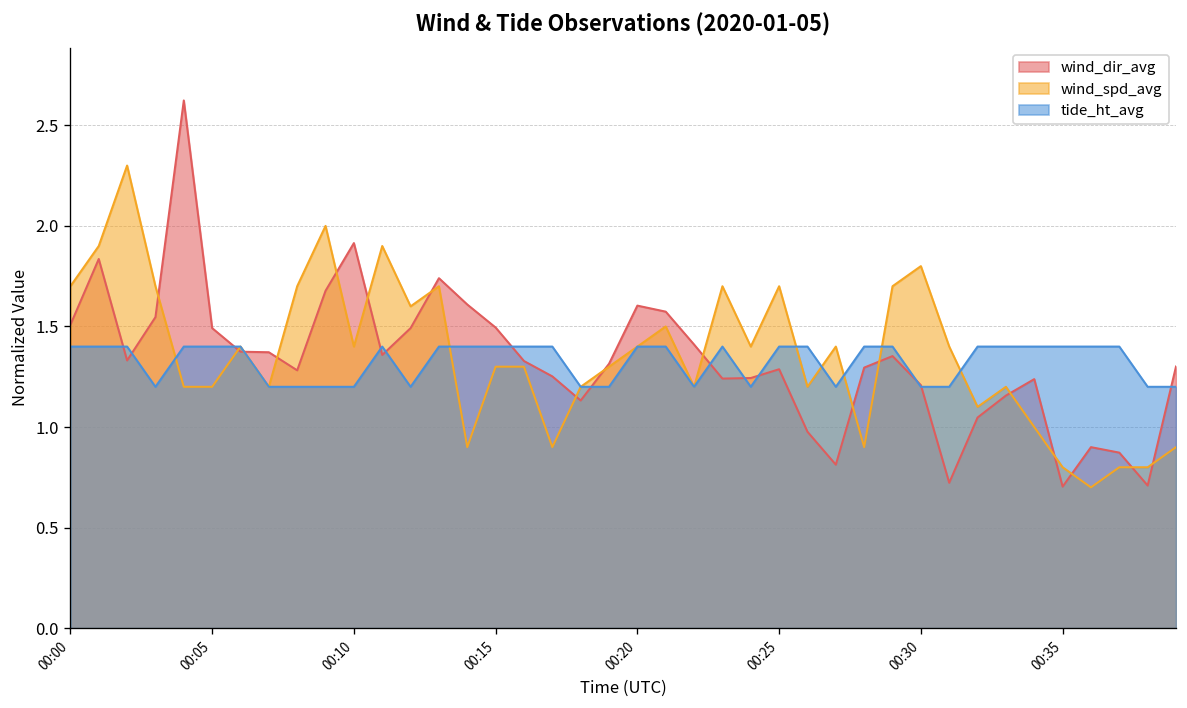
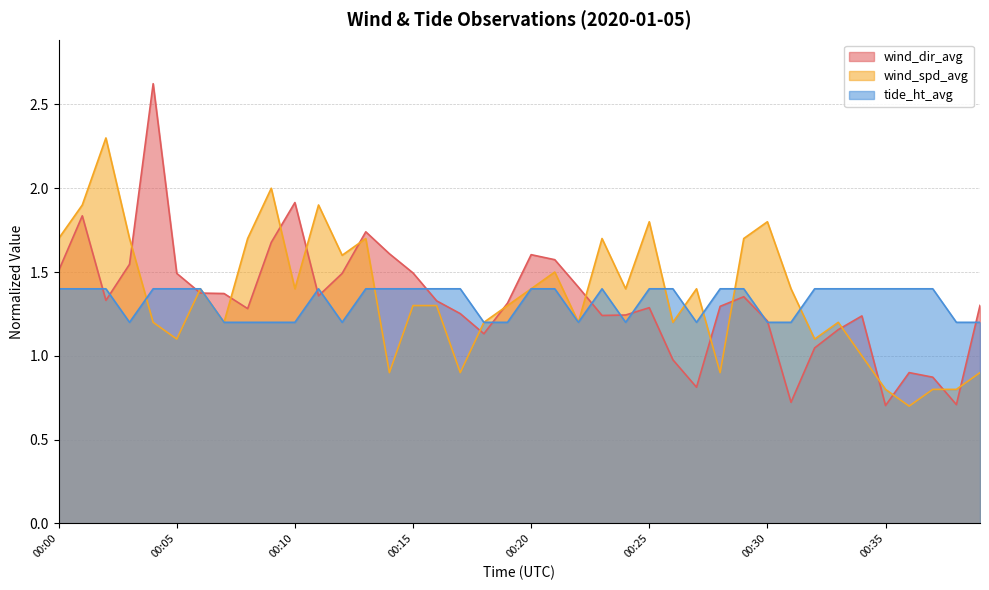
wind_spd_avg, 00:05: 1.2 -> 1.1
wind_spd_avg, 00:25: 1.7 -> 1.8
